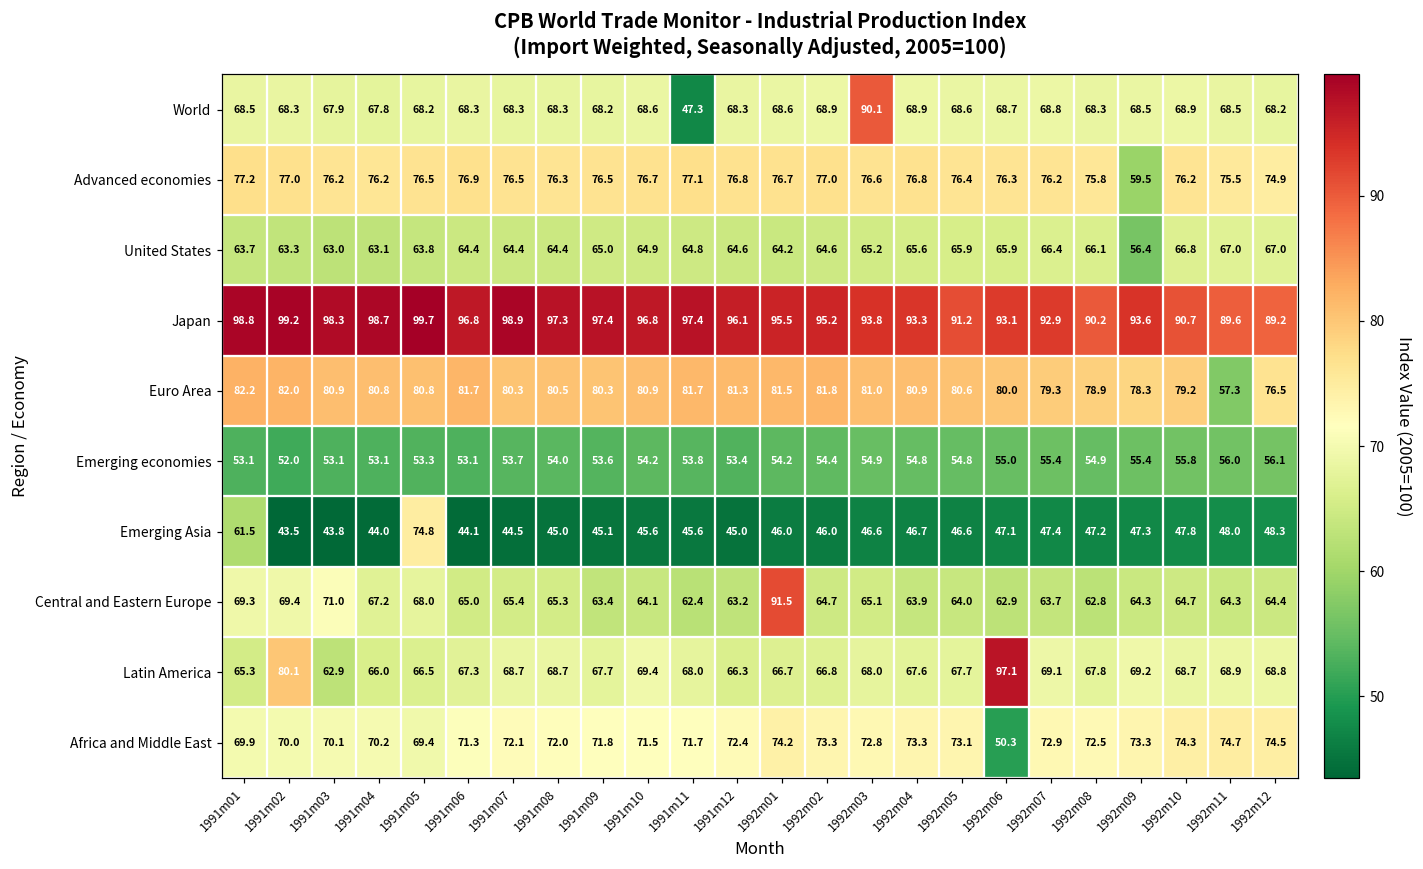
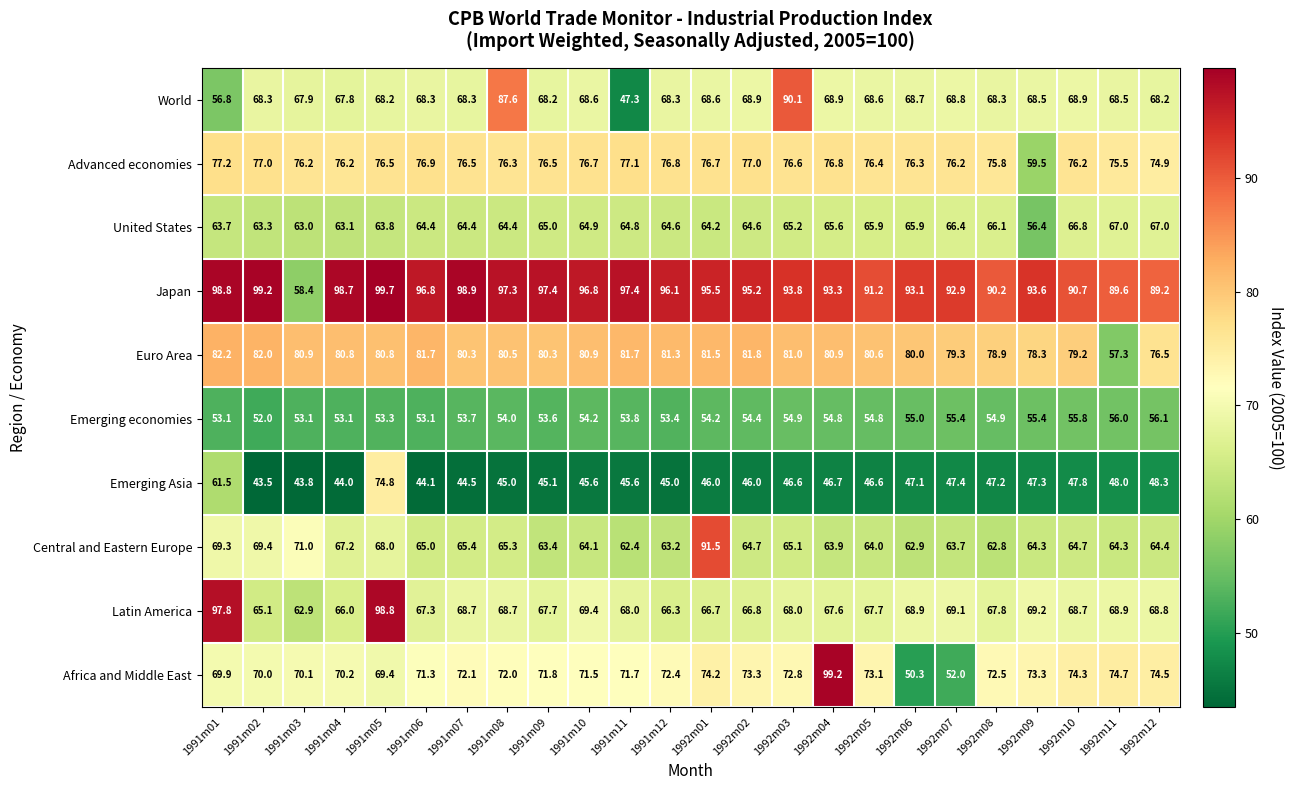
World, 1991m01: 68.5 -> 56.8
World, 1991m08: 68.3 -> 87.6
Japan, 1991m03: 98.3 -> 58.4
Latin America, 1991m01: 65.3 -> 97.8
Latin America, 1991m02: 80.1 -> 65.1
Latin America, 1991m05: 66.5 -> 98.8
Latin America, 1992m06: 97.1 -> 68.9
Africa and Middle East, 1992m04: 73.3 -> 99.2
Africa and Middle East, 1992m07: 72.9 -> 52.0
